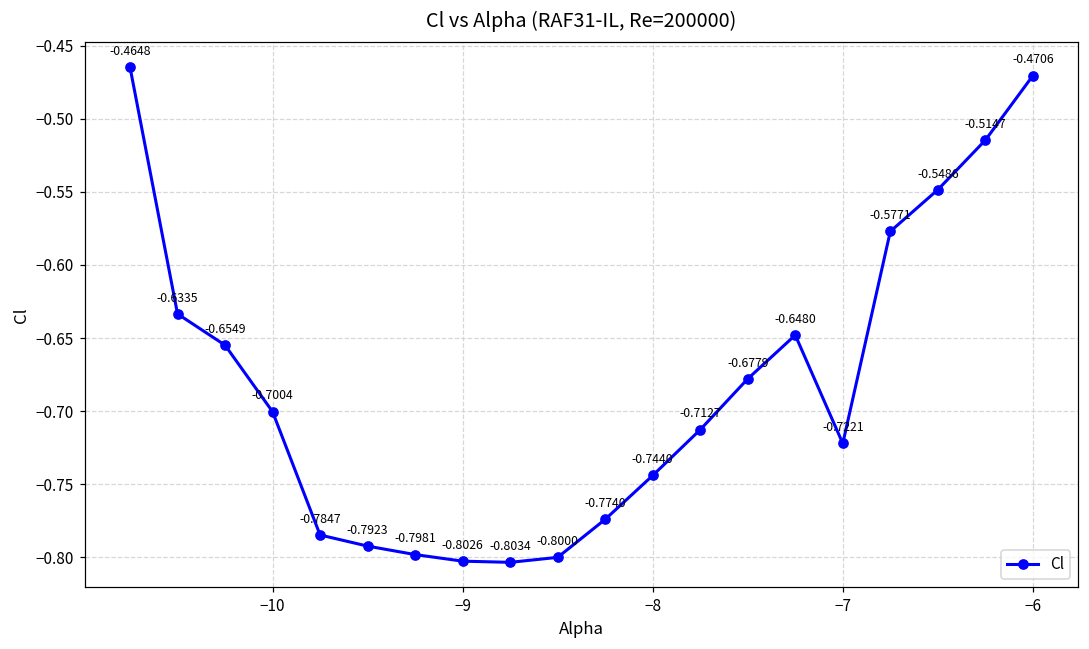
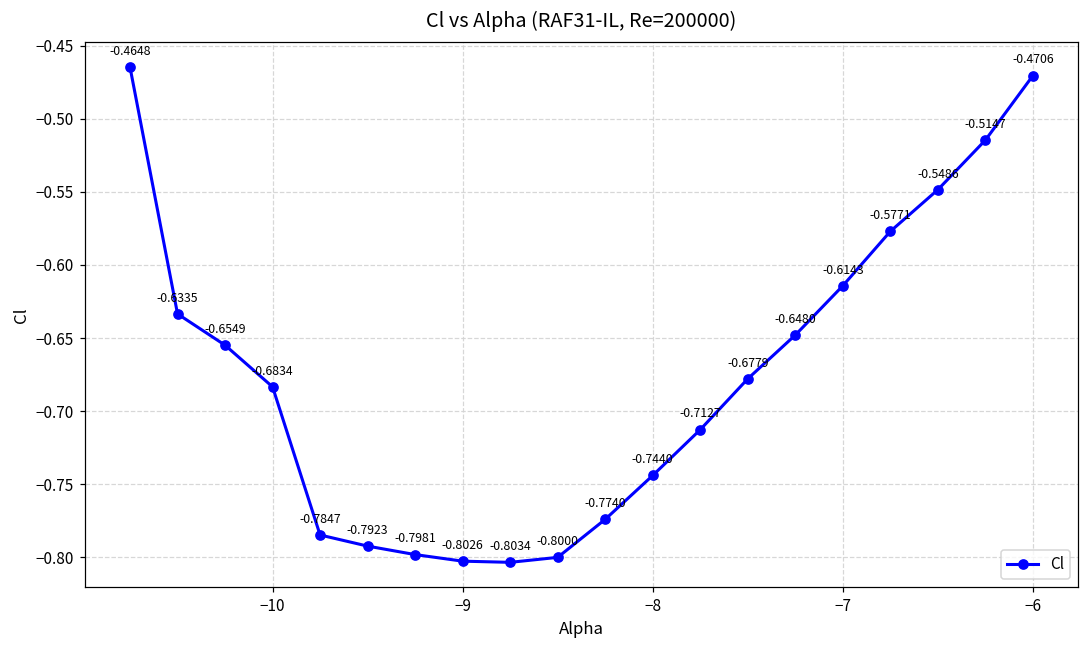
−10: -0.7004 -> -0.6834
−7: -0.7221 -> -0.6143
